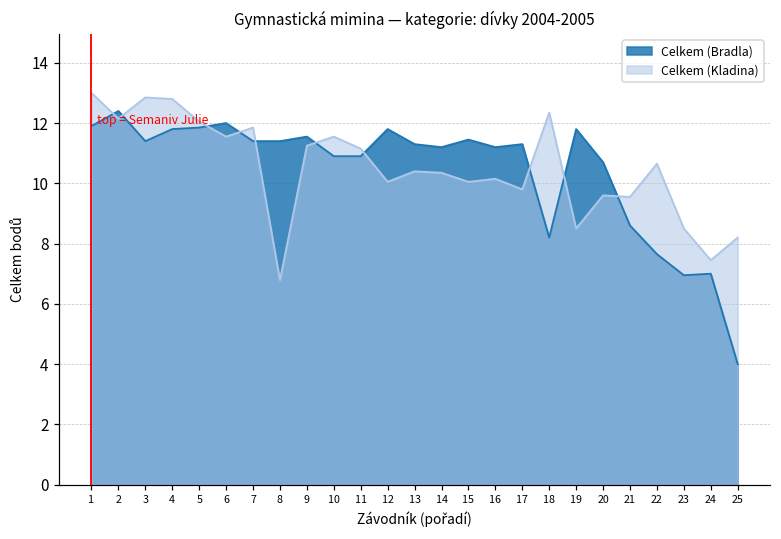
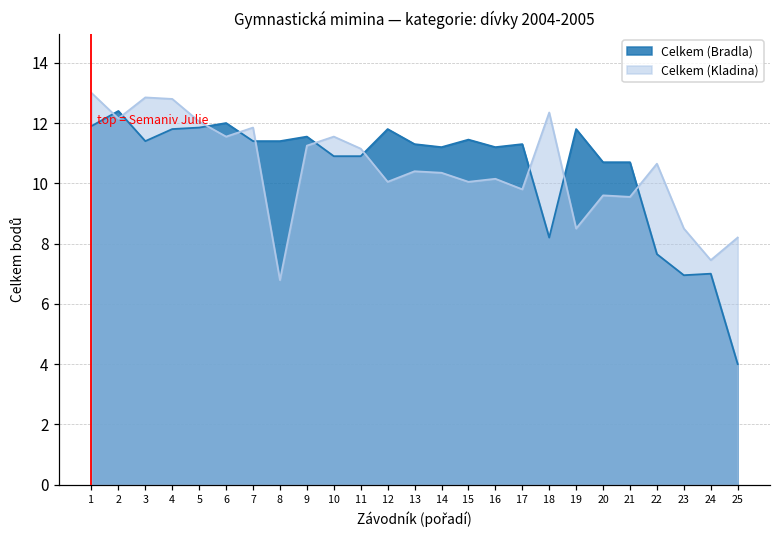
Celkem (Bradla), 21: 8.6 -> 10.7
